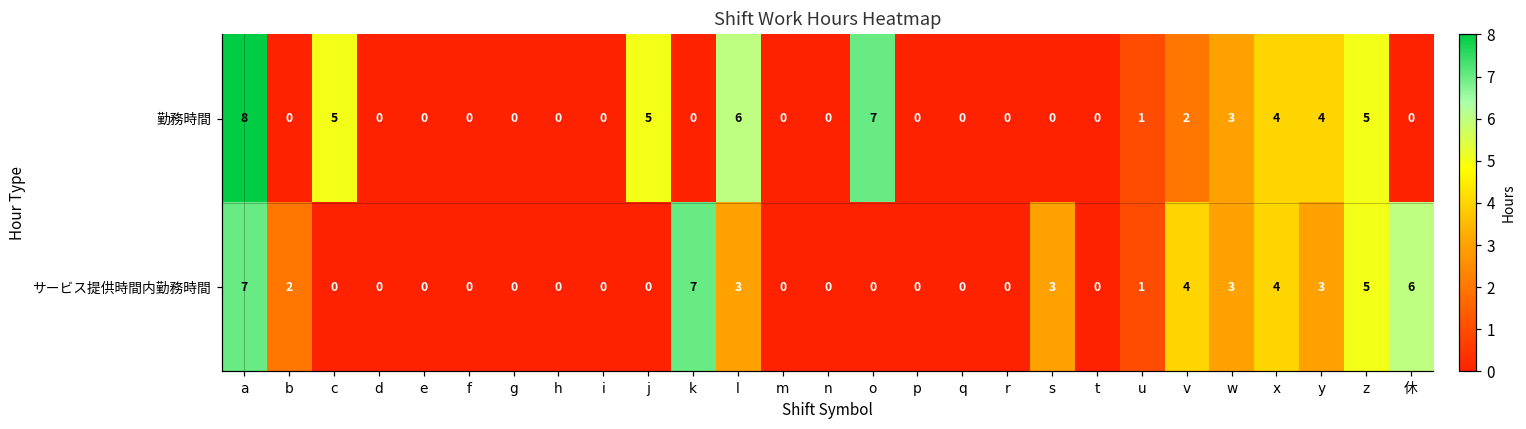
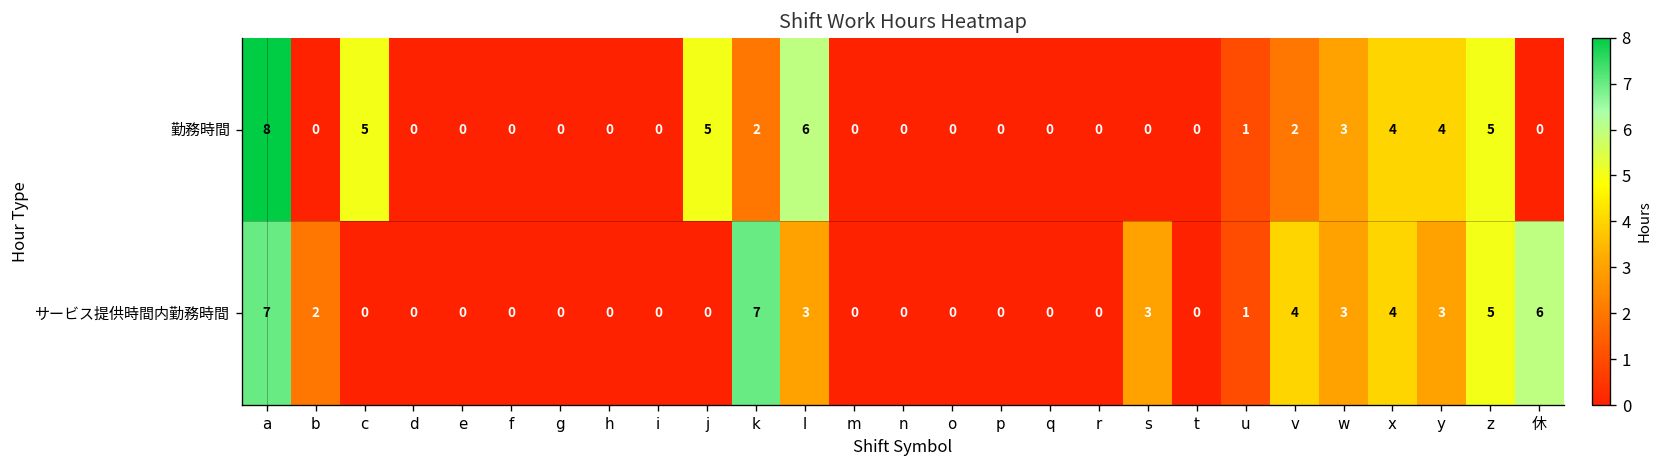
勤務時間, k: 0 -> 2
勤務時間, o: 7 -> 0
